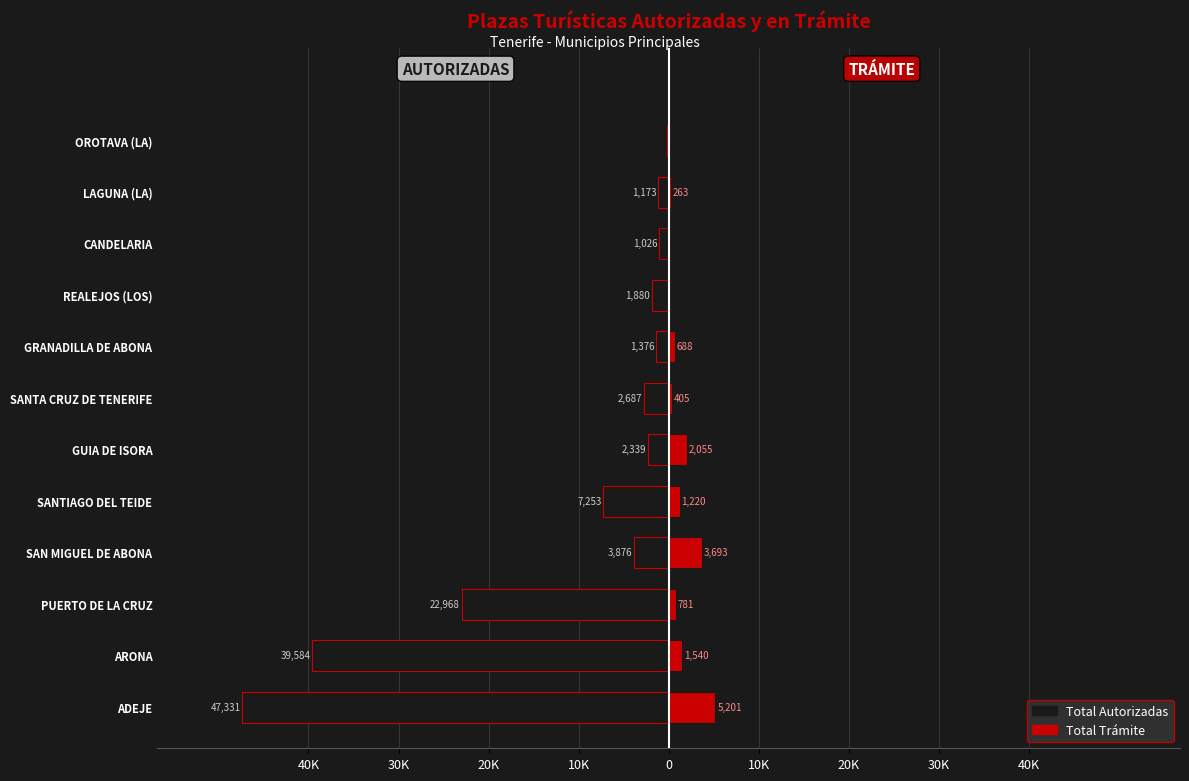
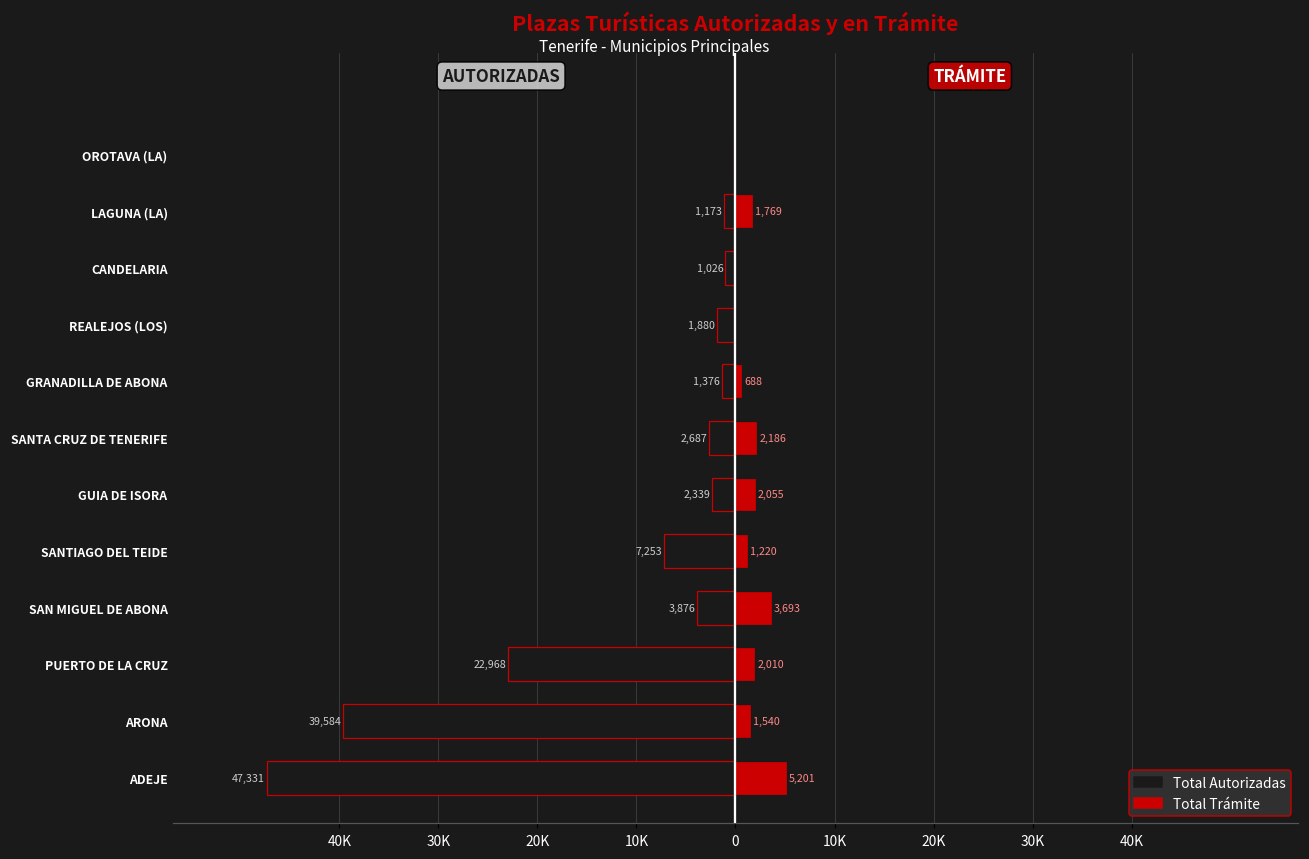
Total Trámite, LAGUNA (LA): 263 -> 1,769
Total Trámite, SANTA CRUZ DE TENERIFE: 405 -> 2,186
Total Trámite, PUERTO DE LA CRUZ: 781 -> 2,010
